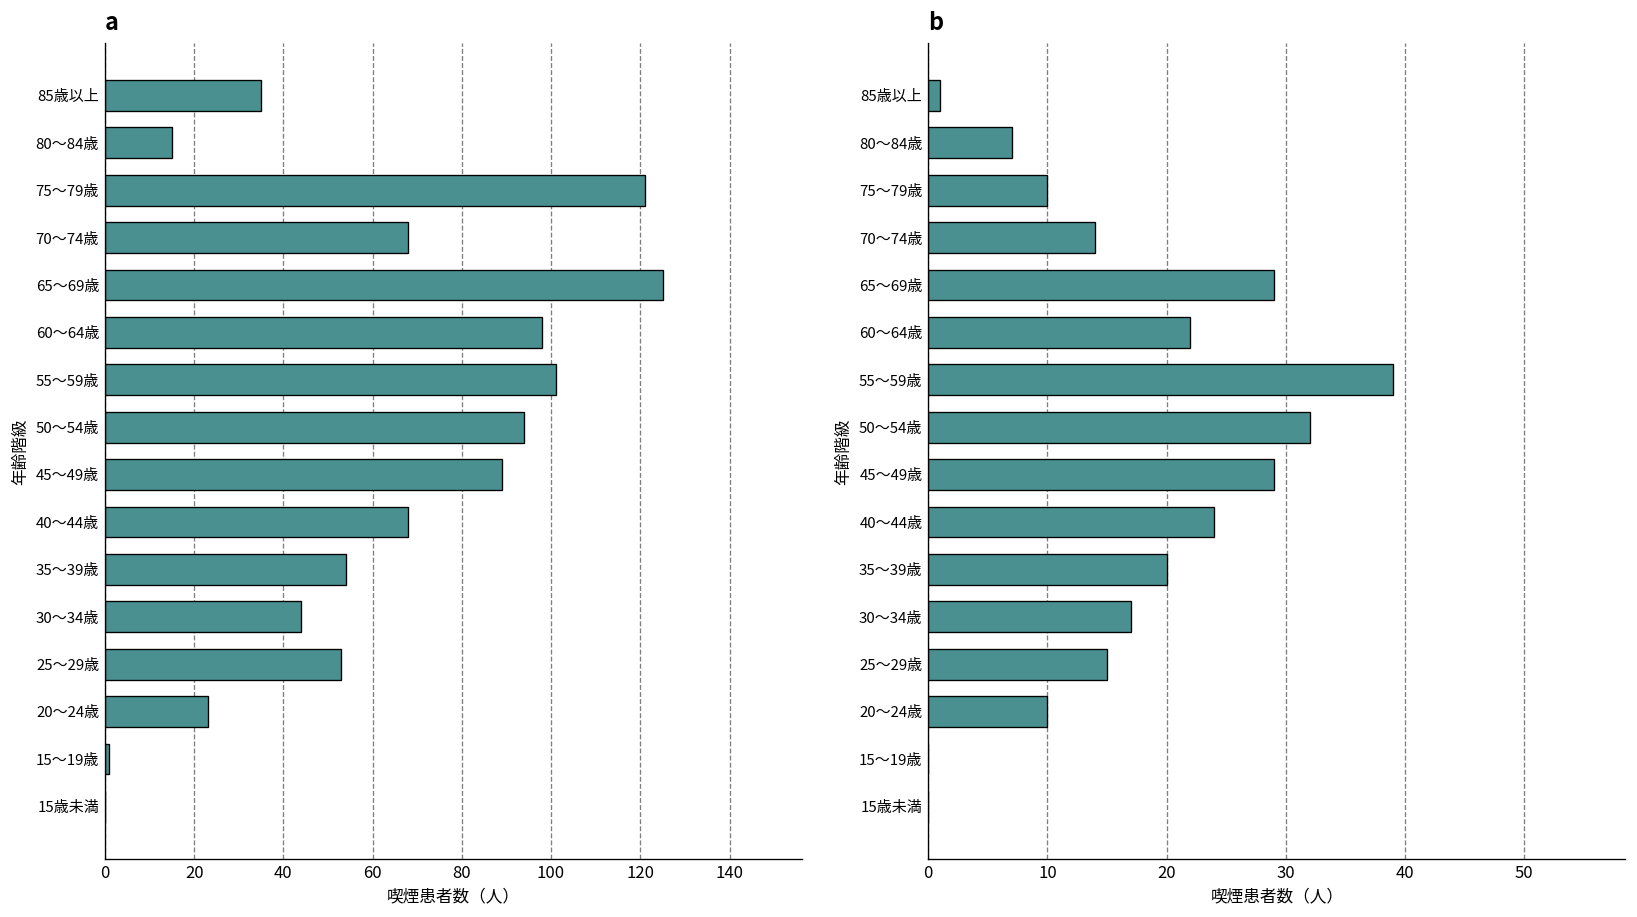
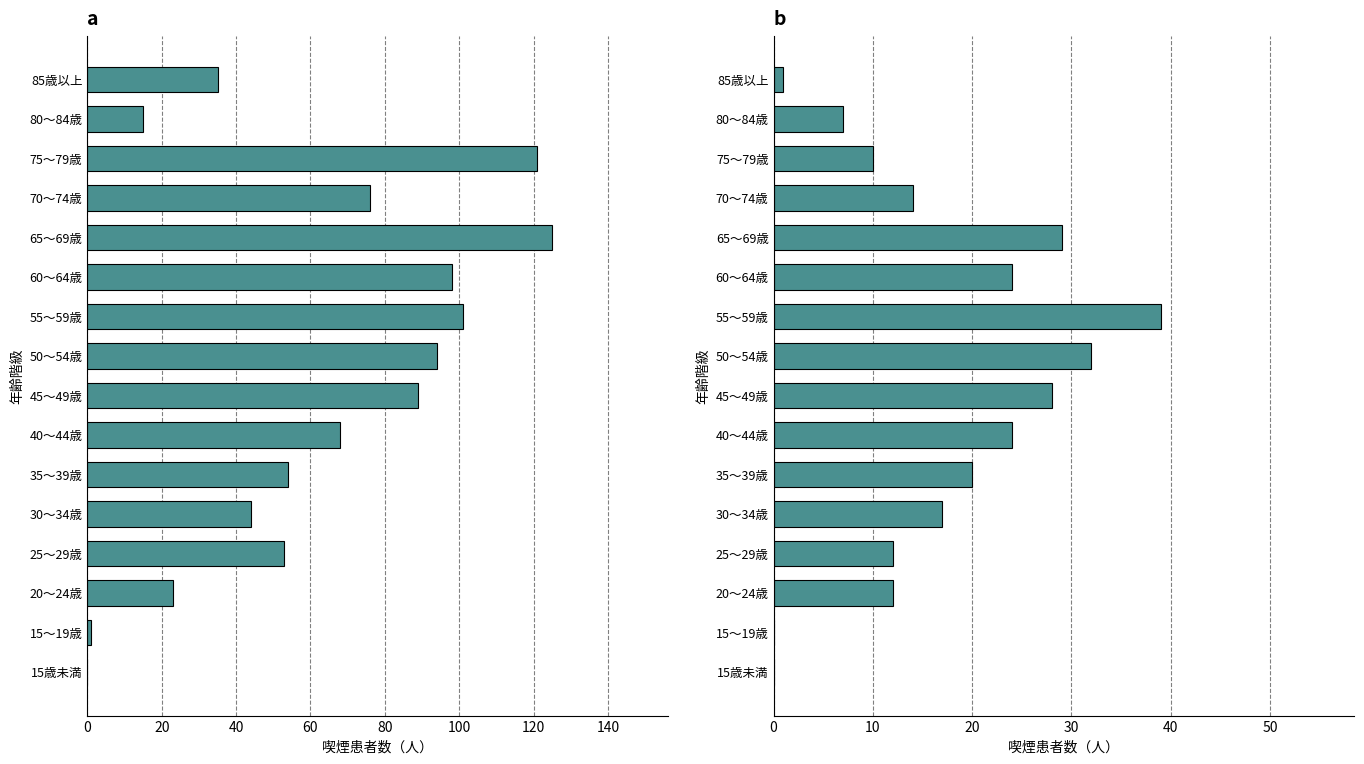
a, 70～74歳: 68 -> 76
b, 60～64歳: 22 -> 24
b, 45～49歳: 29 -> 28
b, 25～29歳: 15 -> 12
b, 20～24歳: 10 -> 12
